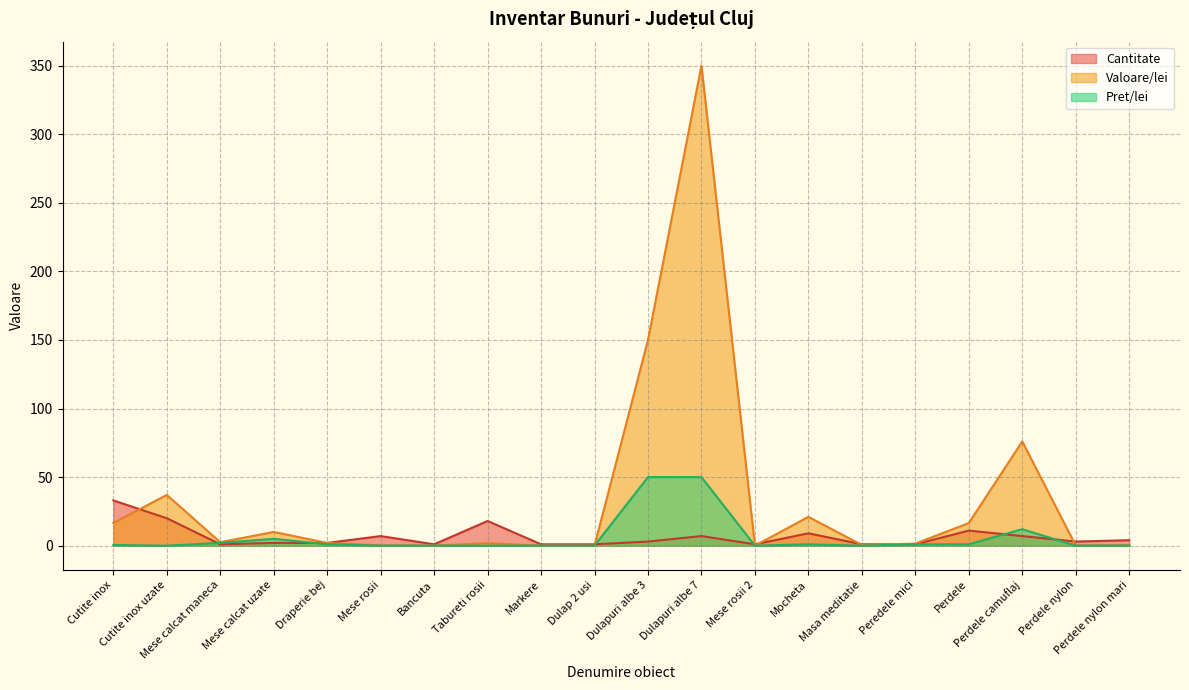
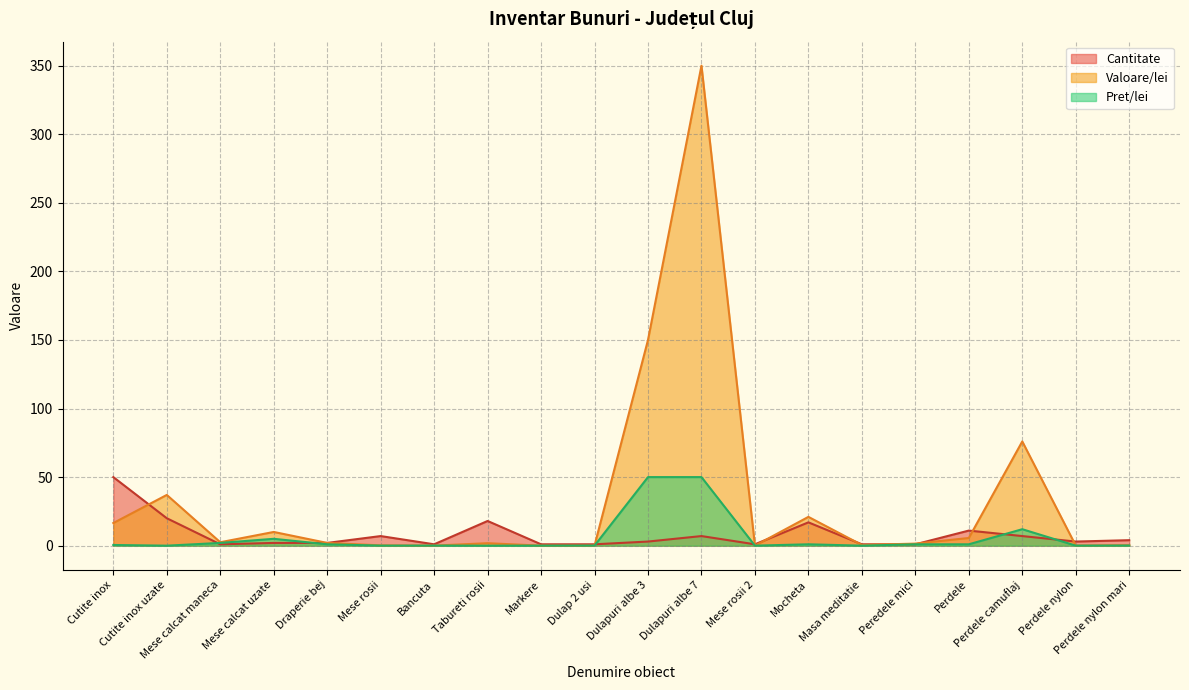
Cantitate, Cutite inox: 33 -> 50
Cantitate, Mocheta: 9 -> 17
Valoare/lei, Perdele: 17 -> 6
